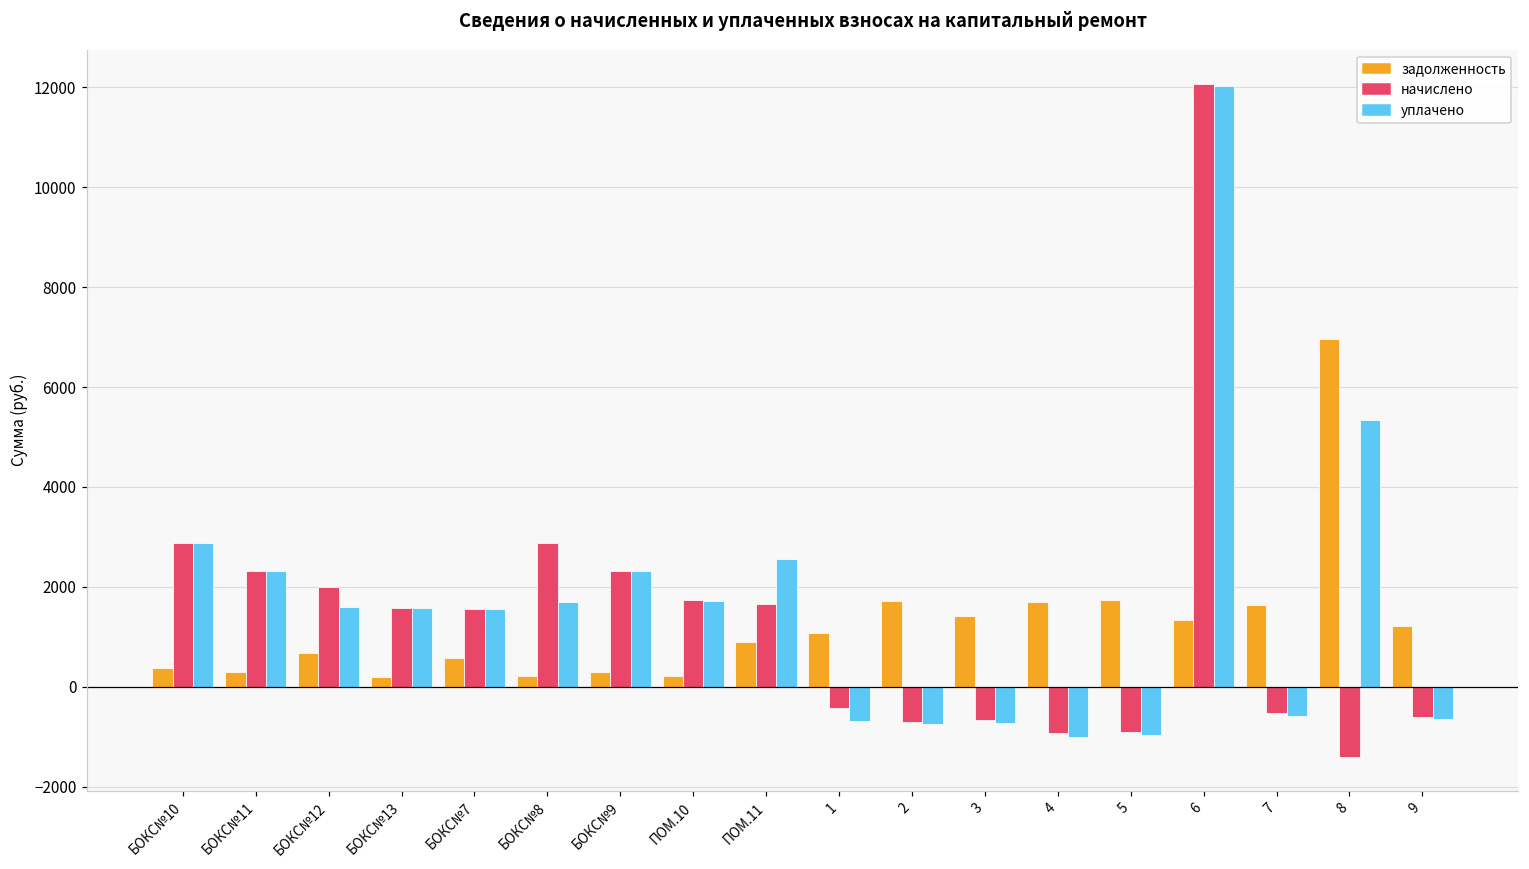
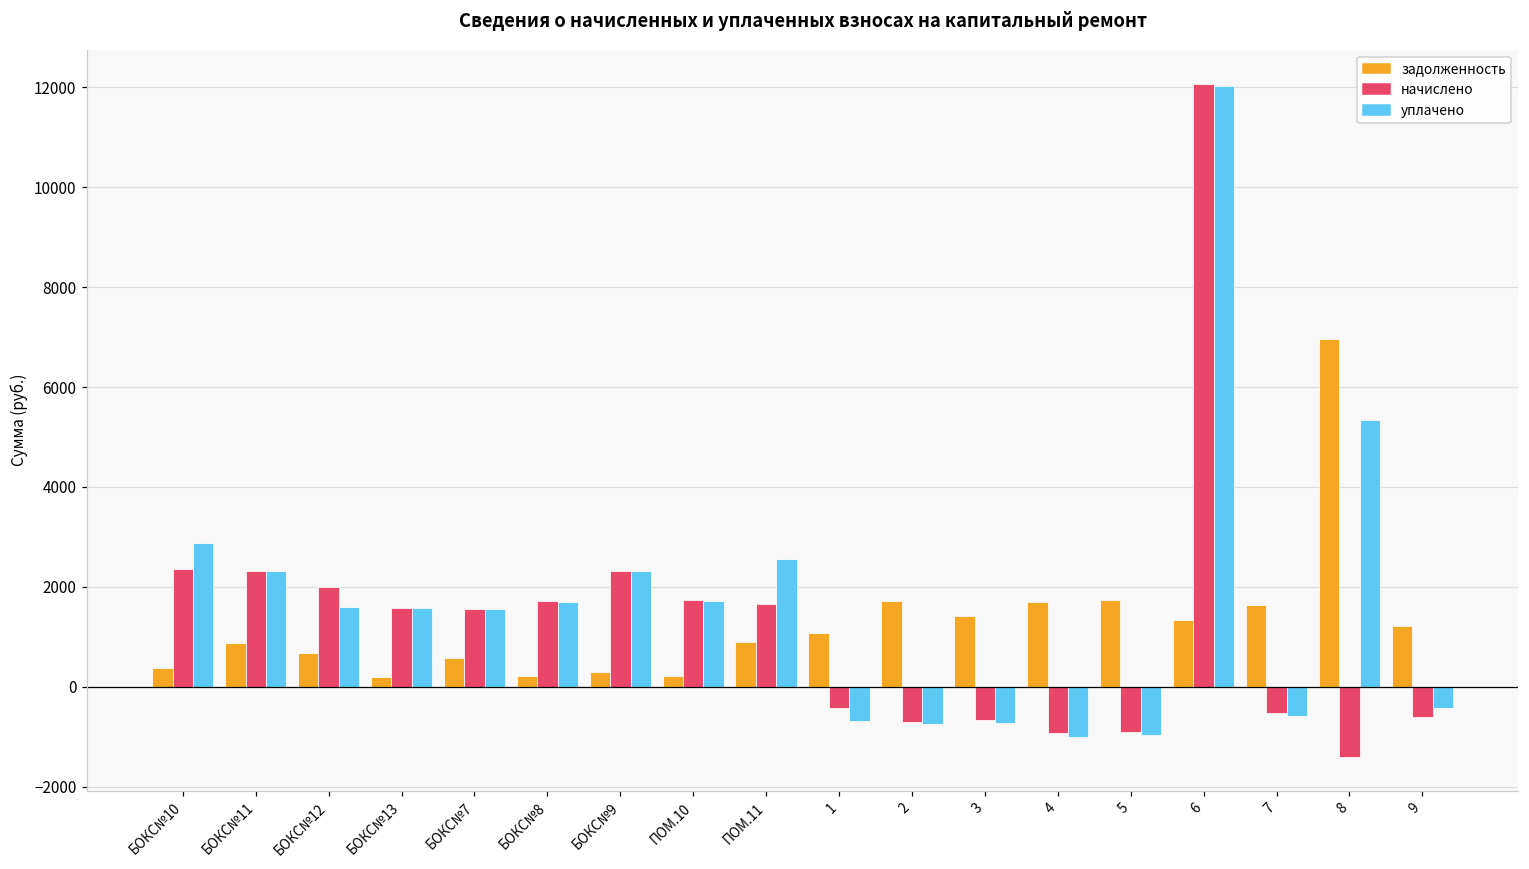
начислено, БОКС№10: 2900 -> 2400
задолженность, БОКС№11: 300 -> 900
начислено, БОКС№8: 2900 -> 1700
уплачено, 9: -600 -> -400
